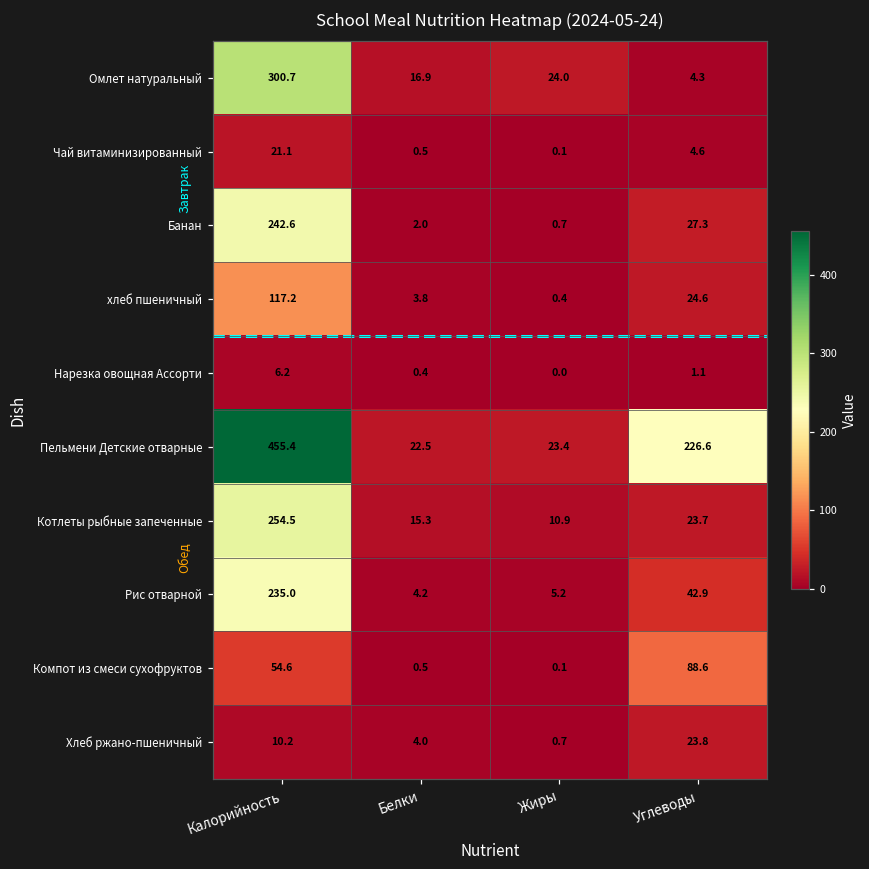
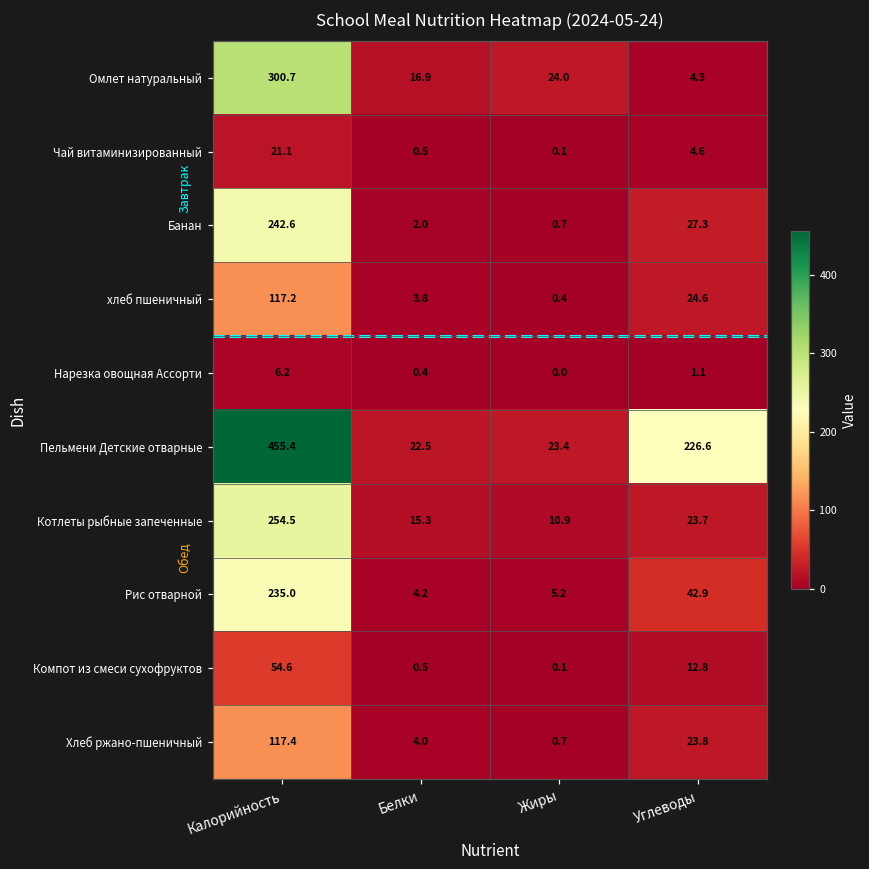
Компот из смеси сухофруктов, Углеводы: 88.6 -> 12.8
Хлеб ржано-пшеничный, Калорийность: 10.2 -> 117.4
